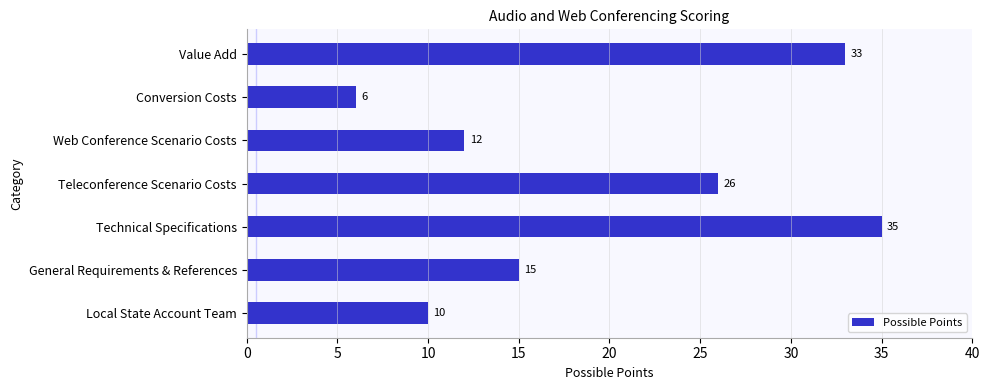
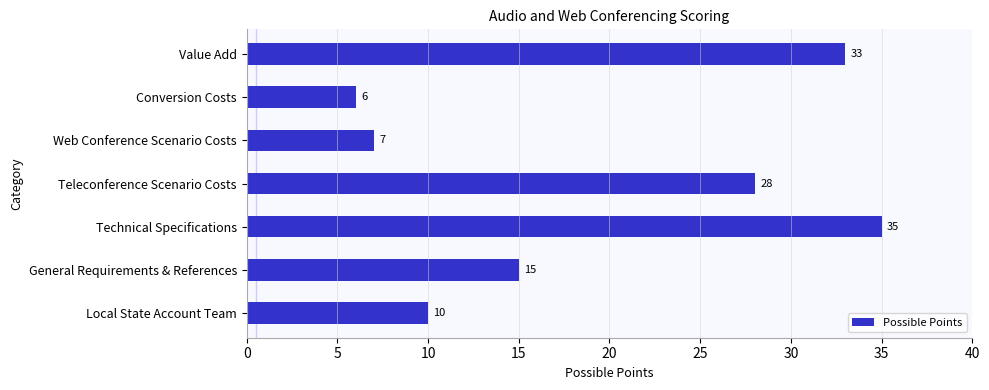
Web Conference Scenario Costs: 12 -> 7
Teleconference Scenario Costs: 26 -> 28
